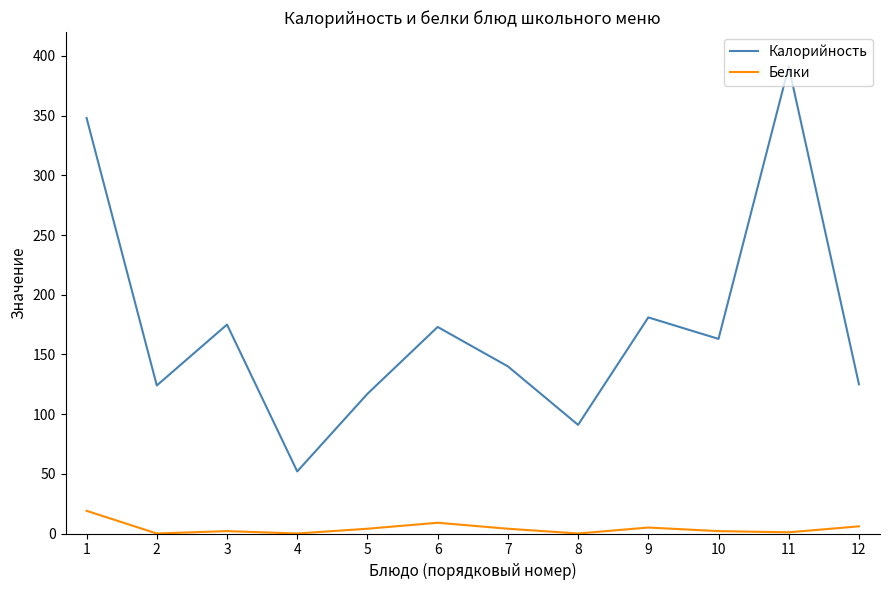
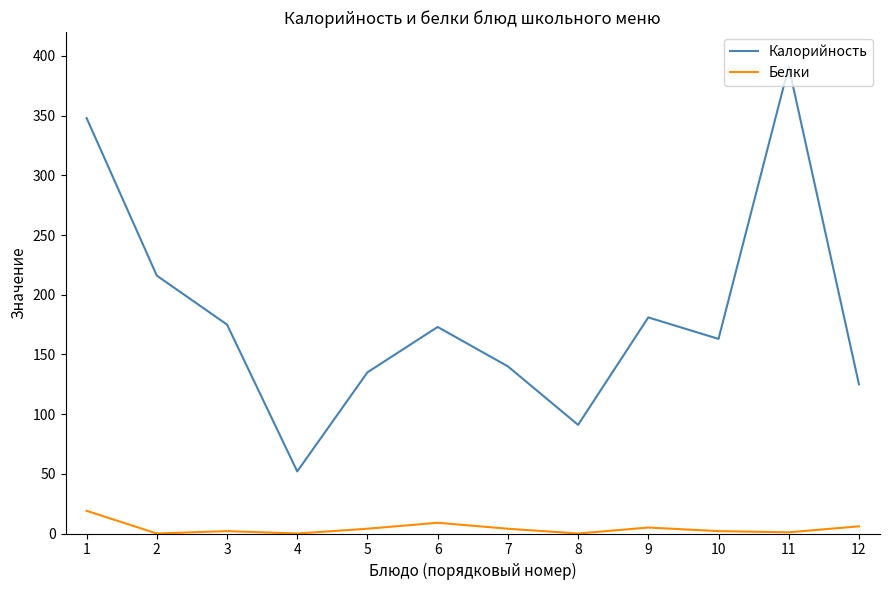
Калорийность, 2: 124 -> 216
Калорийность, 5: 117 -> 135
